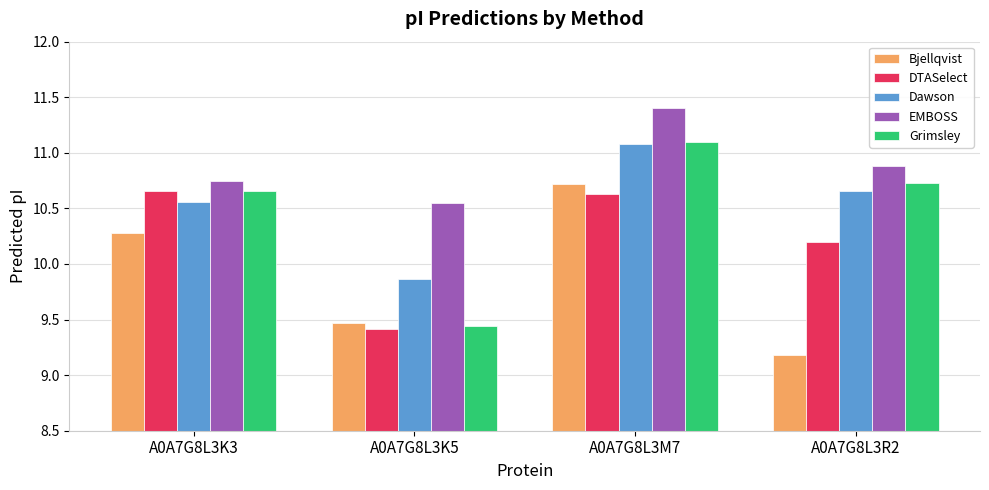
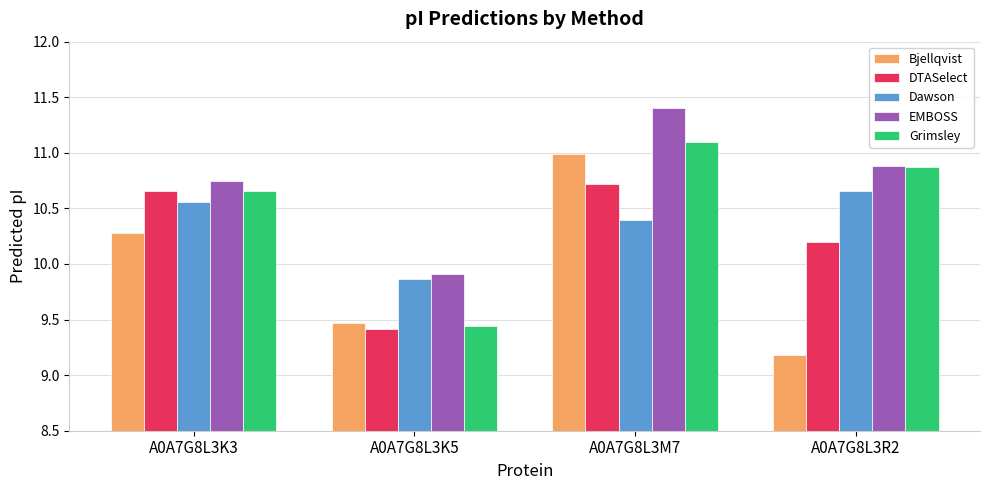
EMBOSS, A0A7G8L3K5: 10.55 -> 9.91
Bjellqvist, A0A7G8L3M7: 10.72 -> 10.99
DTASelect, A0A7G8L3M7: 10.63 -> 10.72
Dawson, A0A7G8L3M7: 11.08 -> 10.40
Grimsley, A0A7G8L3R2: 10.73 -> 10.87
